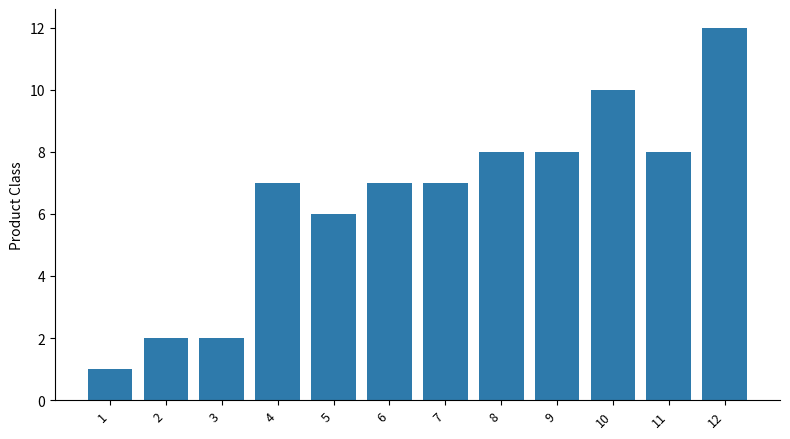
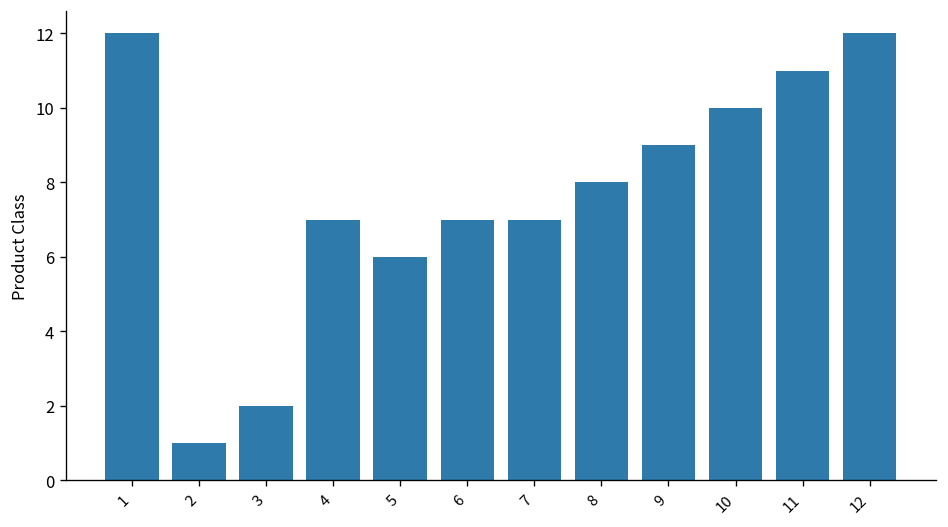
1: 1 -> 12
2: 2 -> 1
9: 8 -> 9
11: 8 -> 11
